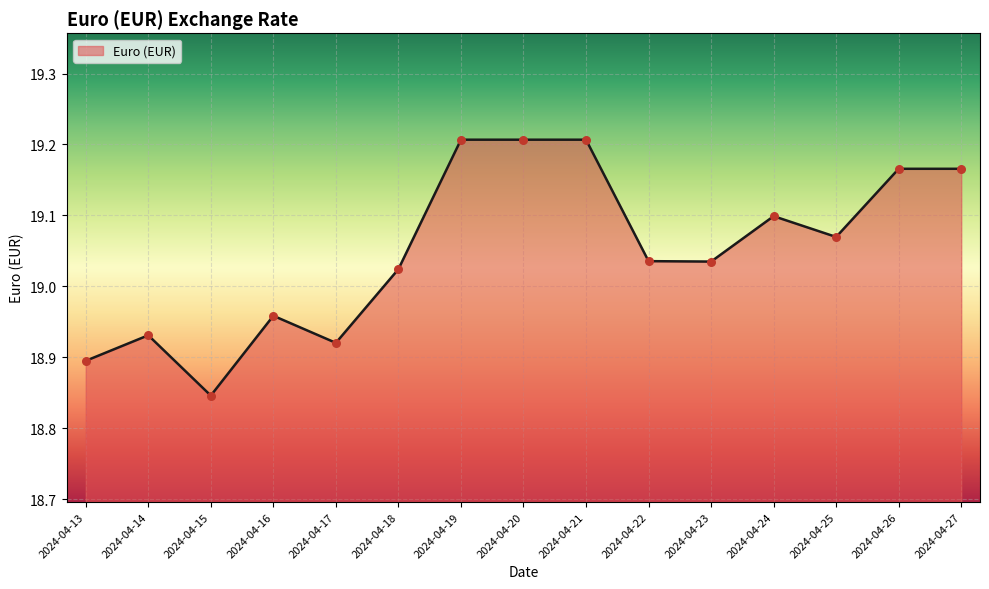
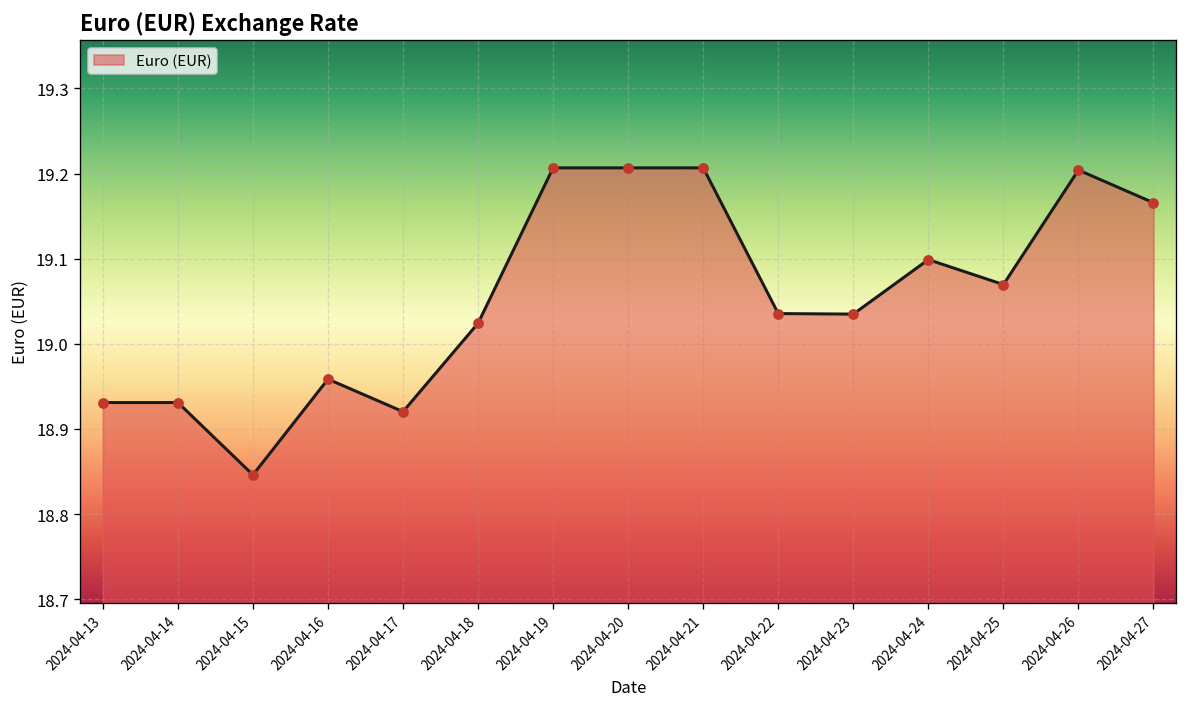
2024-04-13: 18.90 -> 18.93
2024-04-26: 19.17 -> 19.20
